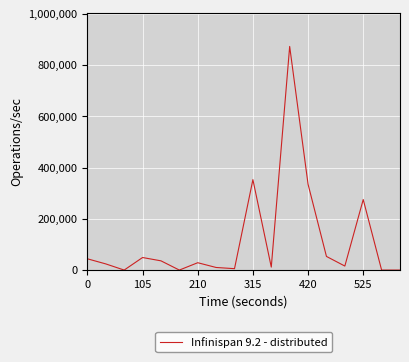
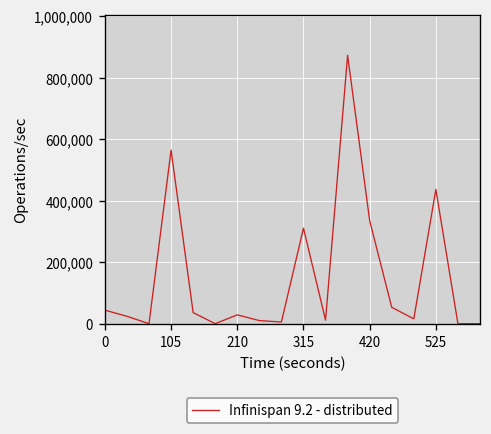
105: 50,000 -> 560,000
315: 350,000 -> 310,000
525: 280,000 -> 440,000
